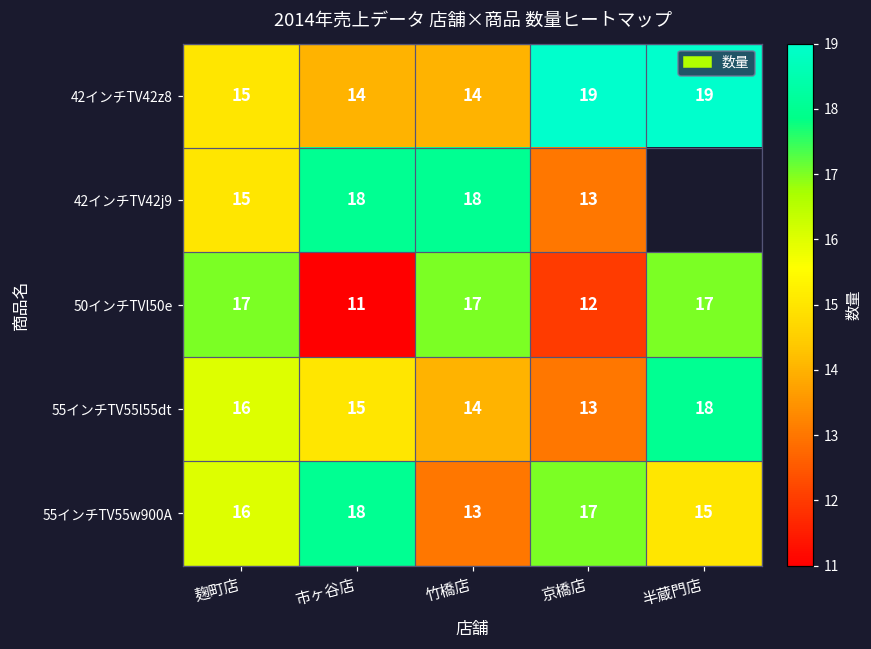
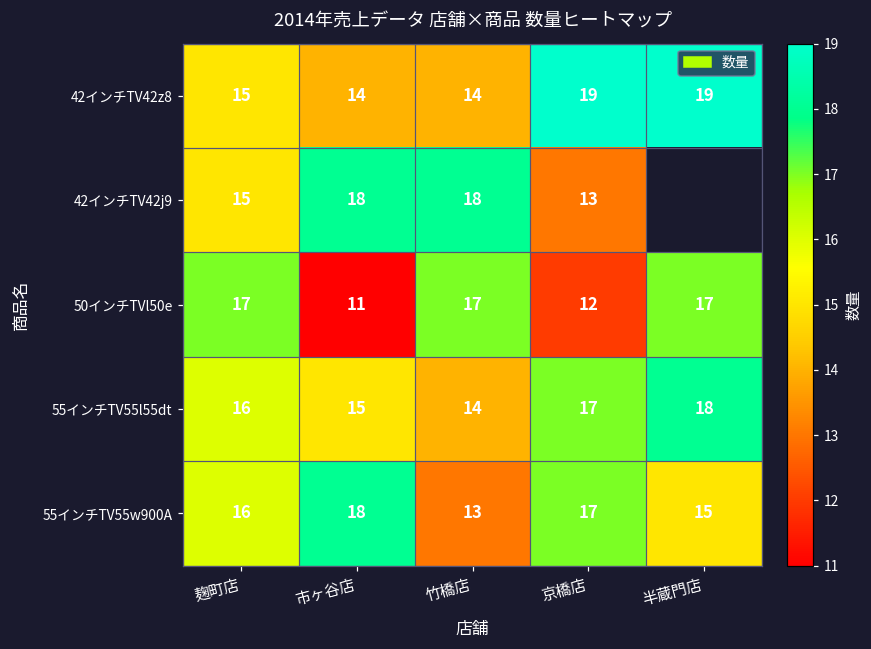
55インチTV55l55dt, 京橋店: 13 -> 17
